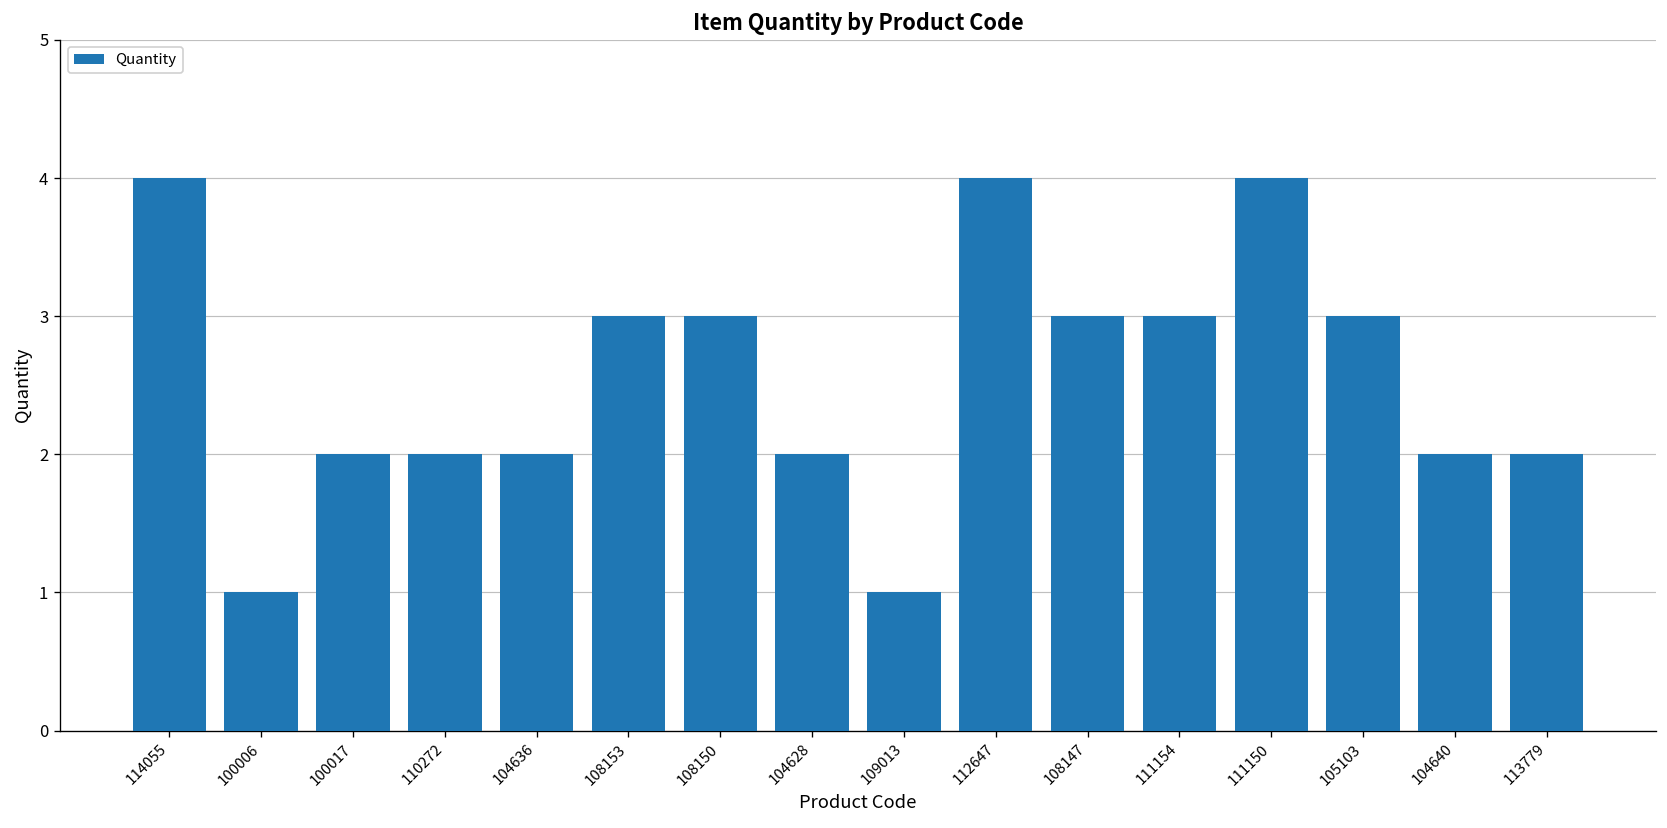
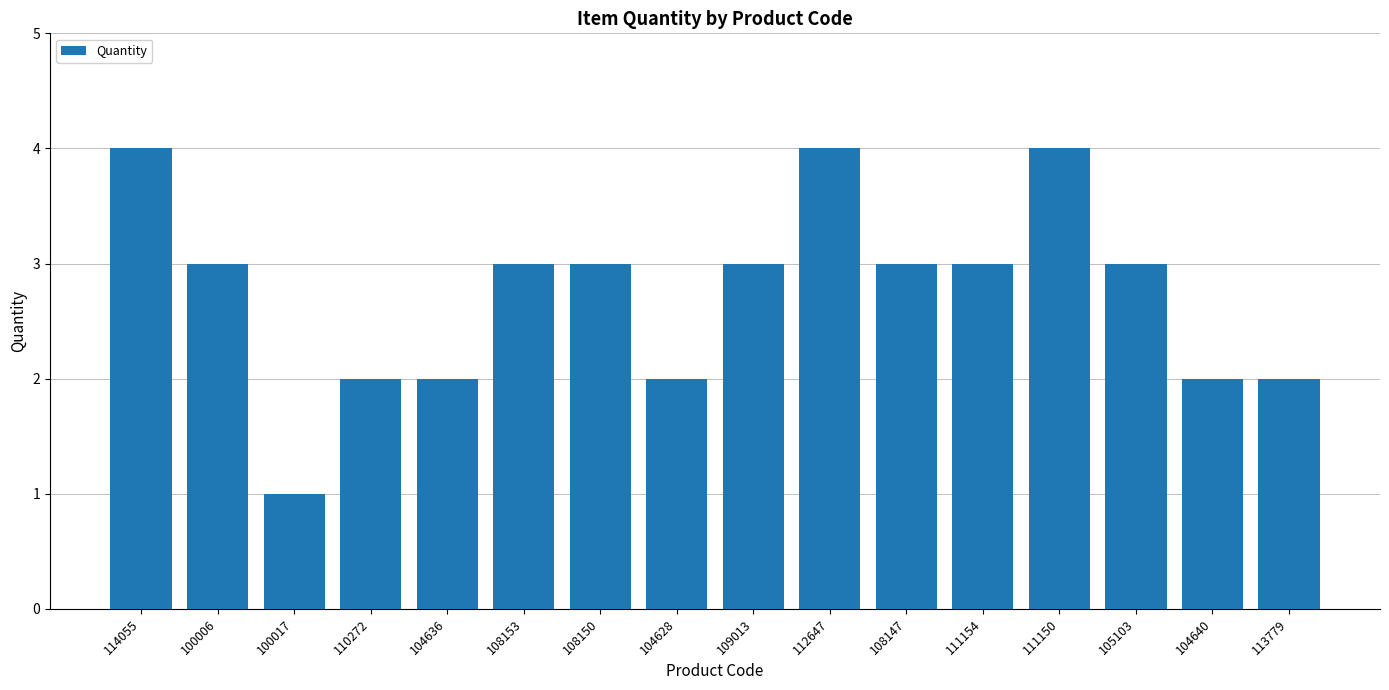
100006: 1 -> 3
100017: 2 -> 1
109013: 1 -> 3
